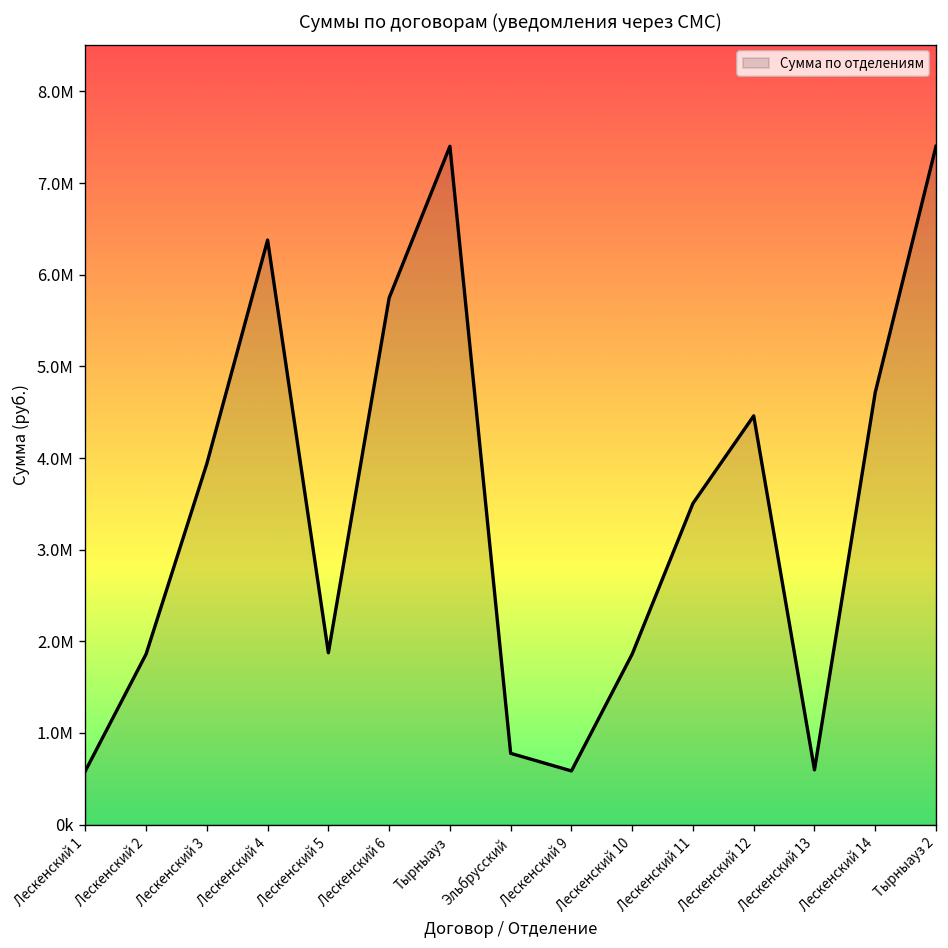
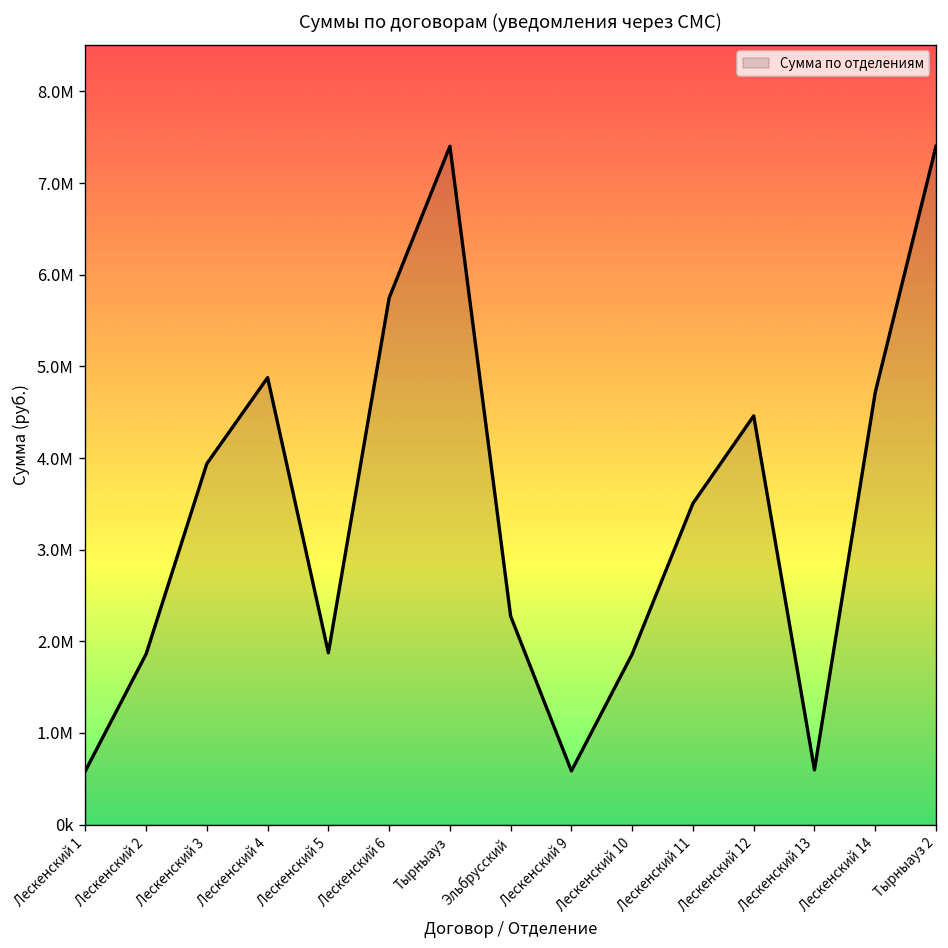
Лескенский 4: 6400000 -> 4900000
Эльбрусский: 800000 -> 2300000
